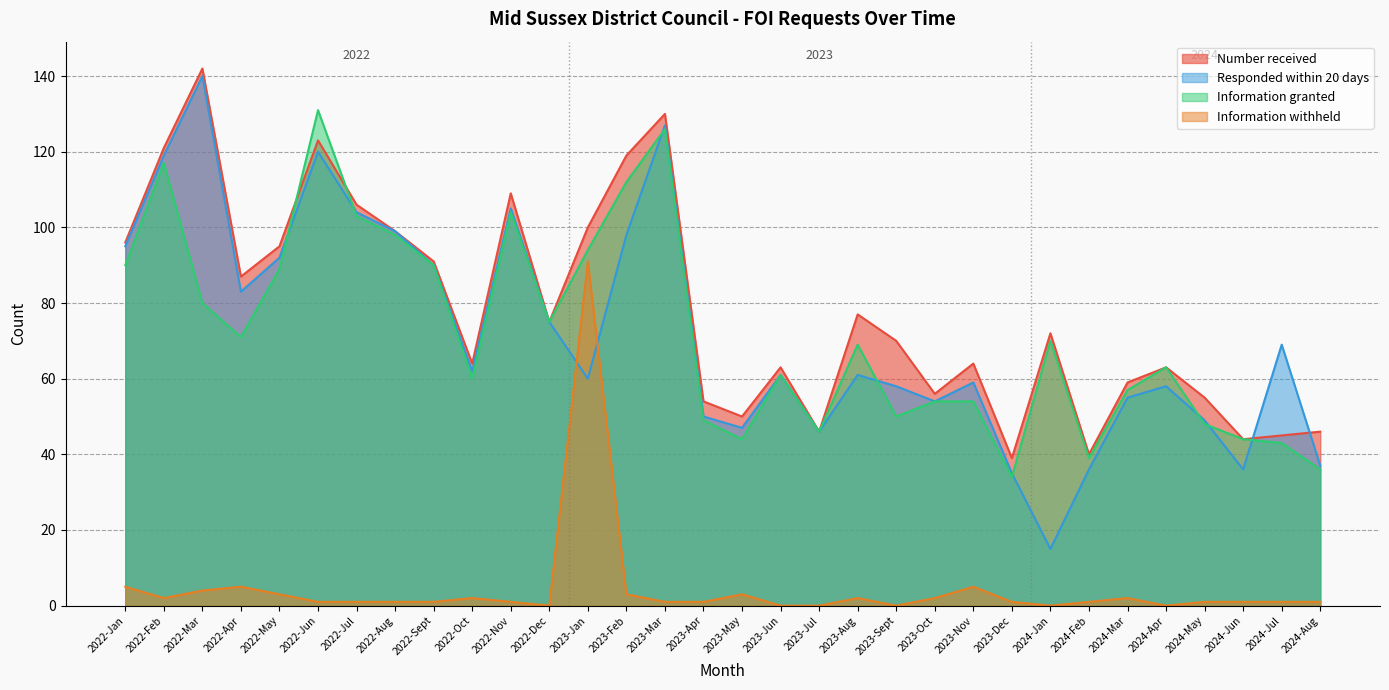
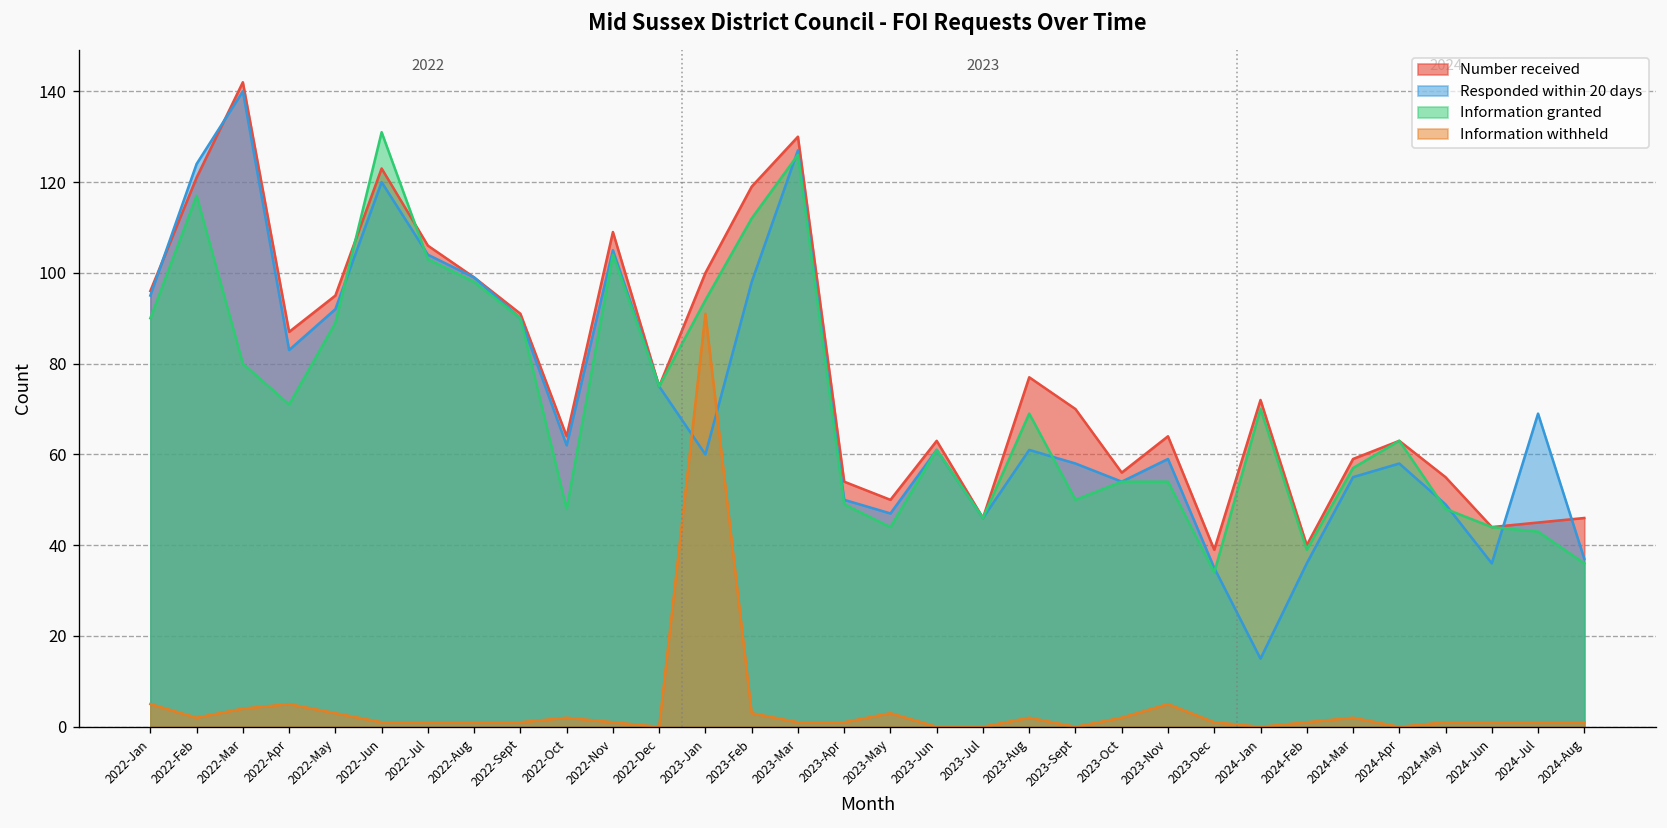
Responded within 20 days, 2022-Feb: 119 -> 124
Information granted, 2022-Oct: 60 -> 48
